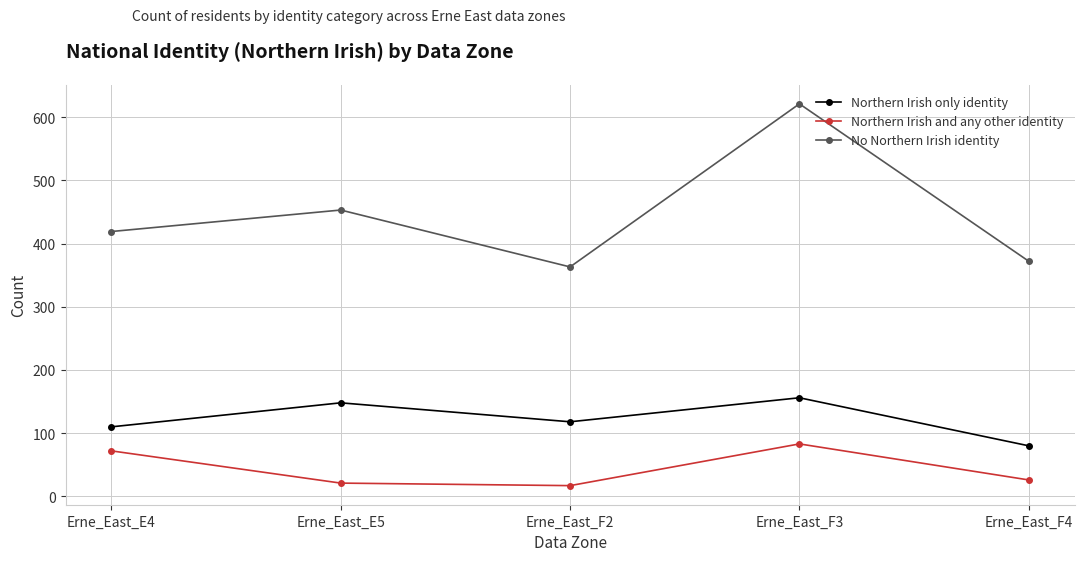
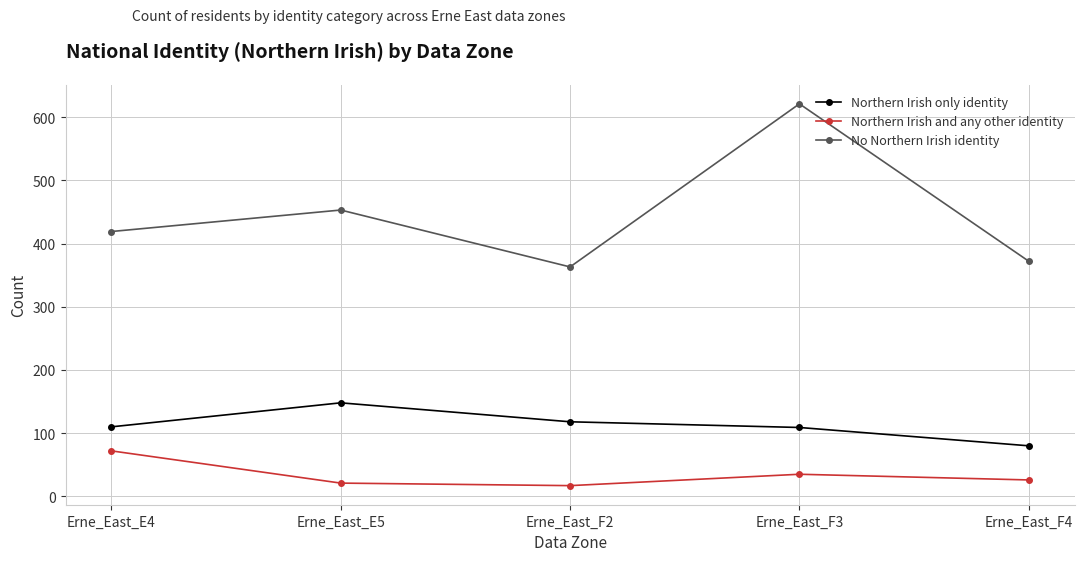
Northern Irish only identity, Erne_East_F3: 160 -> 110
Northern Irish and any other identity, Erne_East_F3: 80 -> 40
